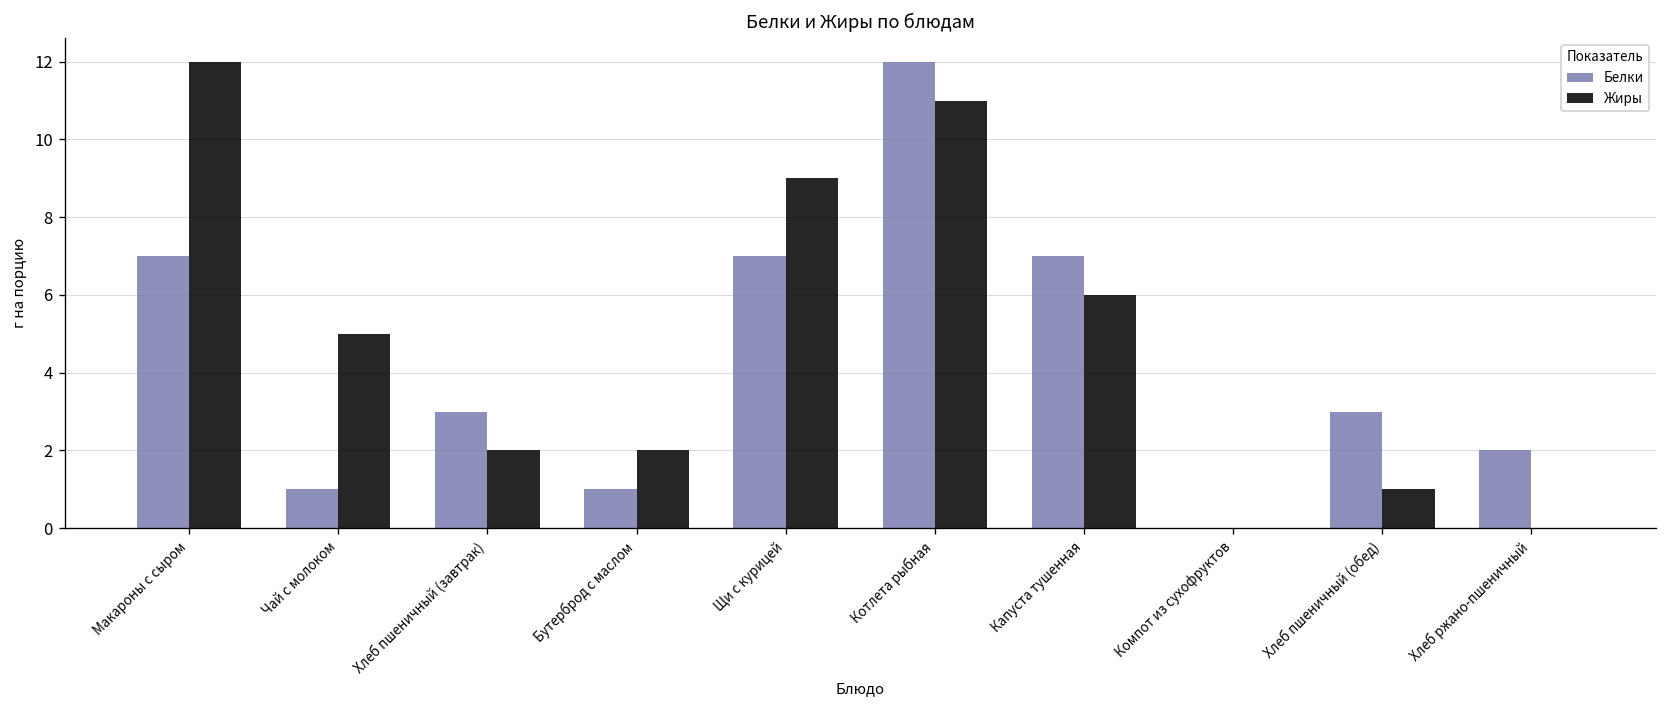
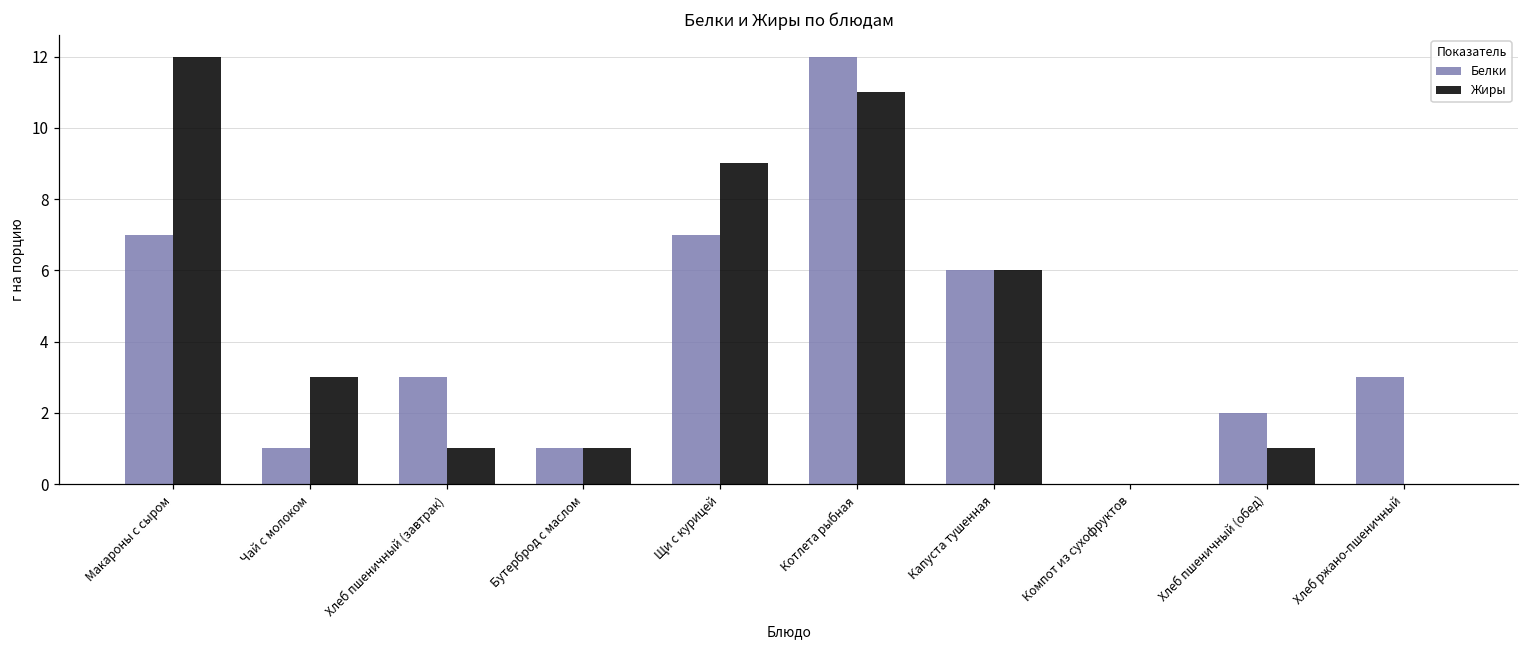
Жиры, Чай с молоком: 5 -> 3
Жиры, Хлеб пшеничный (завтрак): 2 -> 1
Жиры, Бутерброд с маслом: 2 -> 1
Белки, Капуста тушенная: 7 -> 6
Белки, Хлеб пшеничный (обед): 3 -> 2
Белки, Хлеб ржано-пшеничный: 2 -> 3
